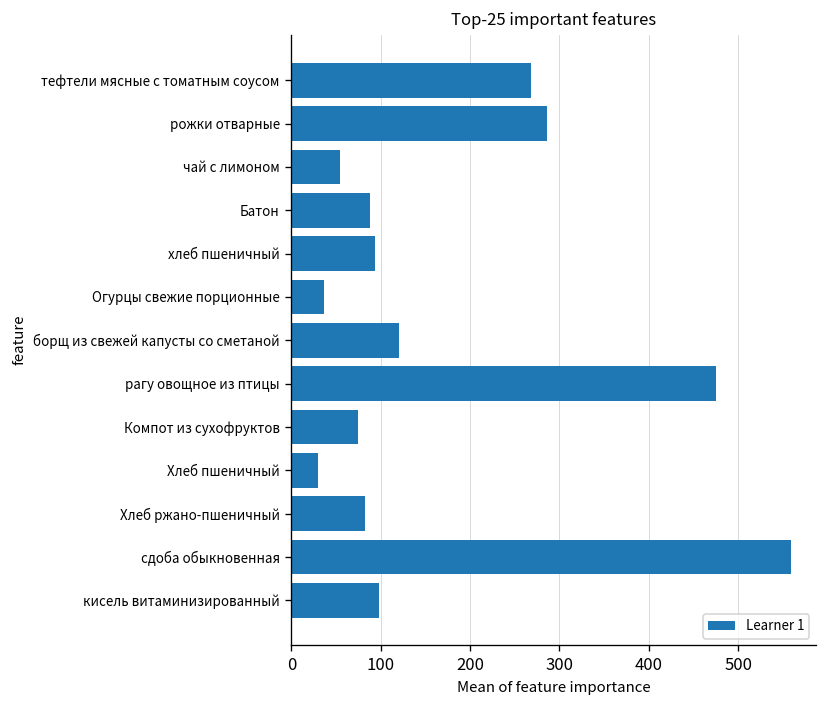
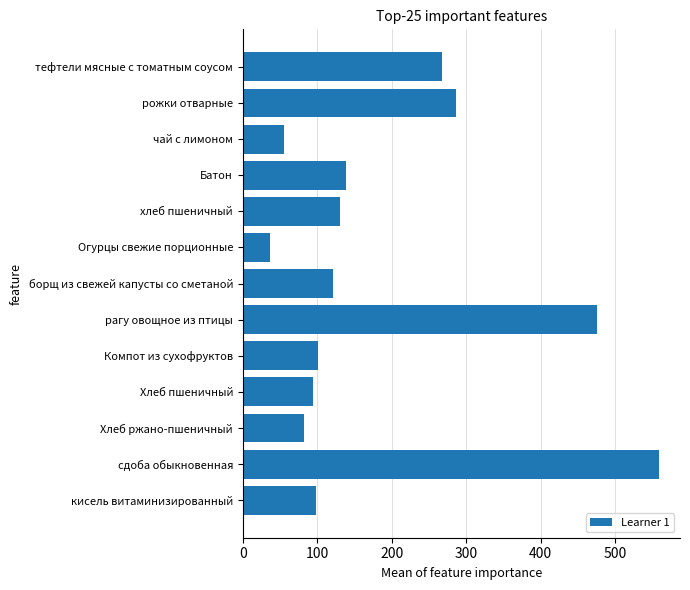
Батон: 90 -> 140
хлеб пшеничный: 90 -> 130
Компот из сухофруктов: 70 -> 100
Хлеб пшеничный: 30 -> 90
